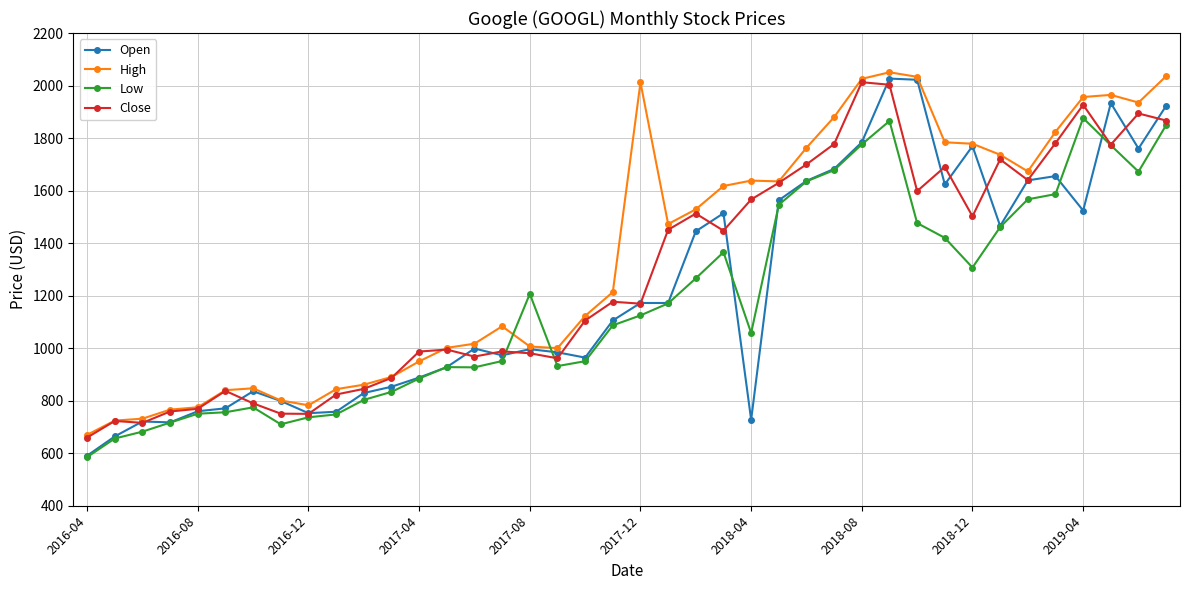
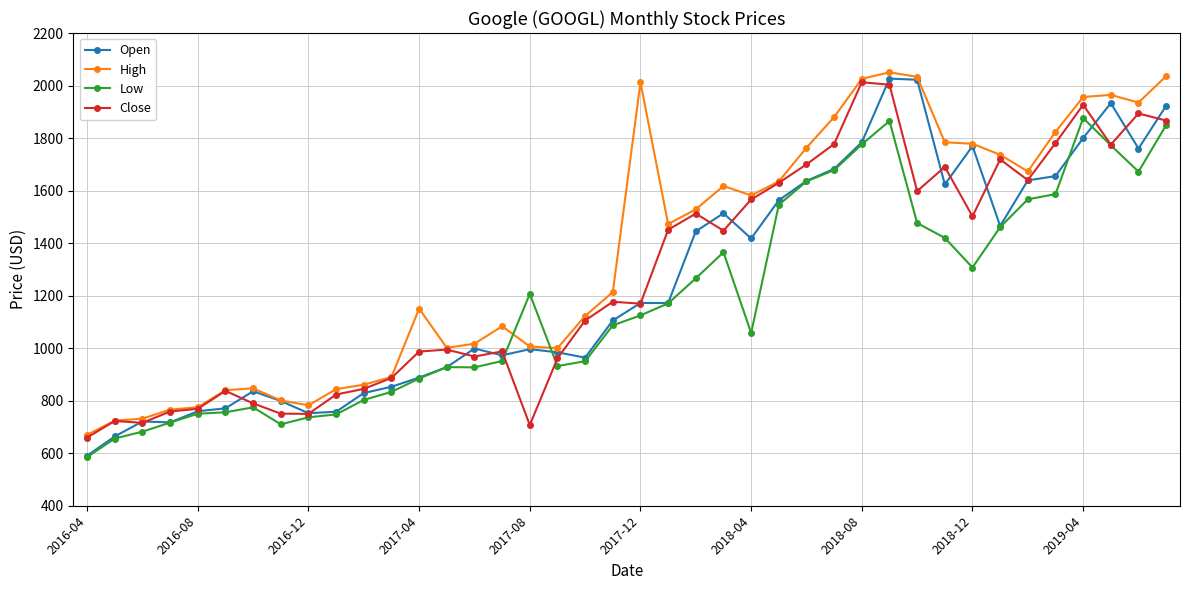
High, 2017-04: 950 -> 1150
Close, 2017-08: 980 -> 710
Open, 2018-04: 730 -> 1420
High, 2018-04: 1640 -> 1580
Open, 2019-04: 1520 -> 1800
